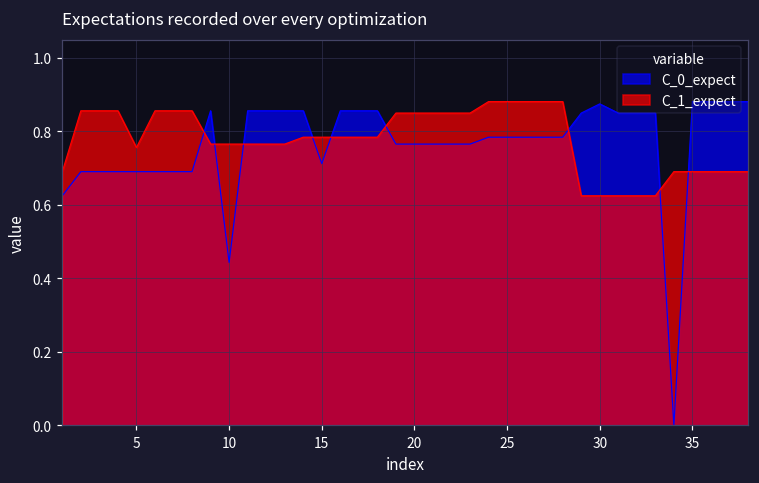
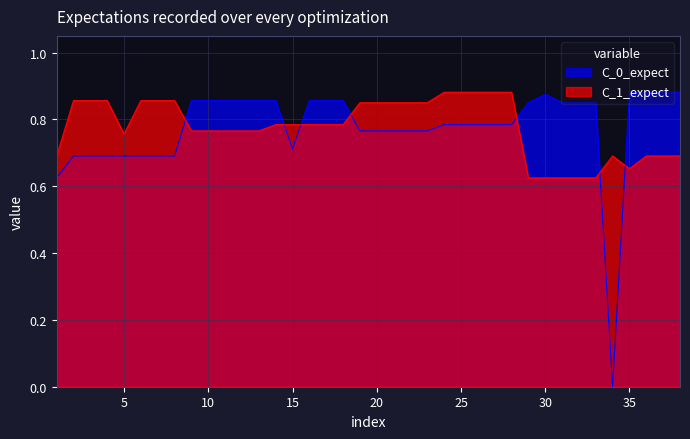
C_0_expect, 10: 0.44 -> 0.86
C_1_expect, 35: 0.69 -> 0.65
